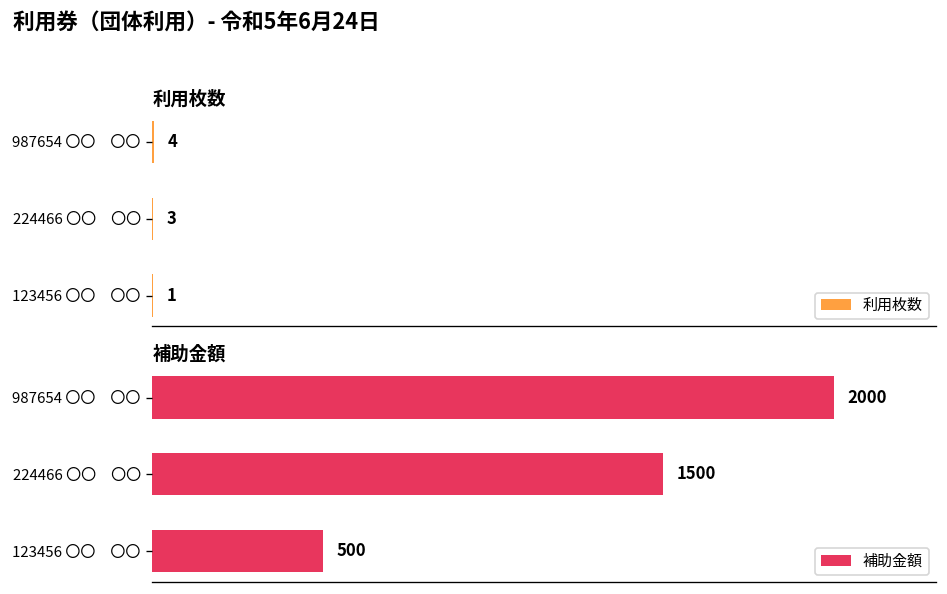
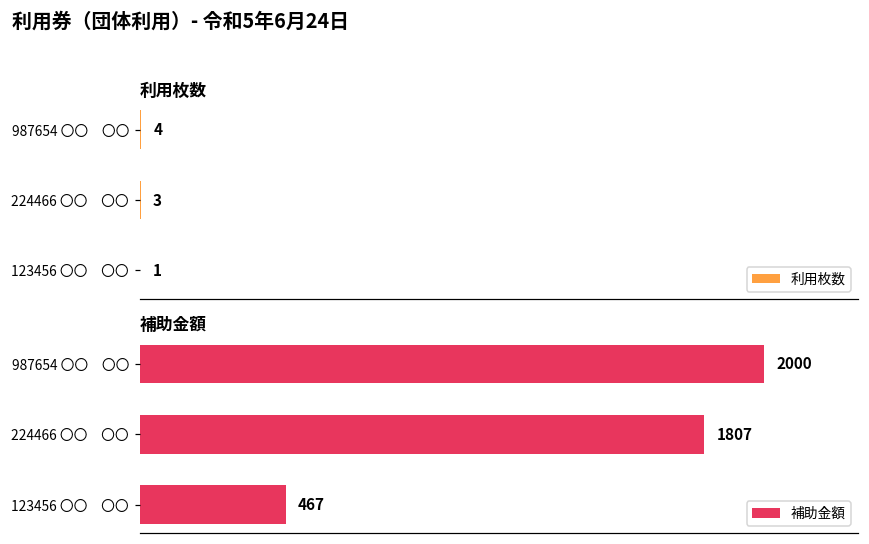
補助金額, 224466 〇〇 〇〇: 1500 -> 1807
補助金額, 123456 〇〇 〇〇: 500 -> 467
